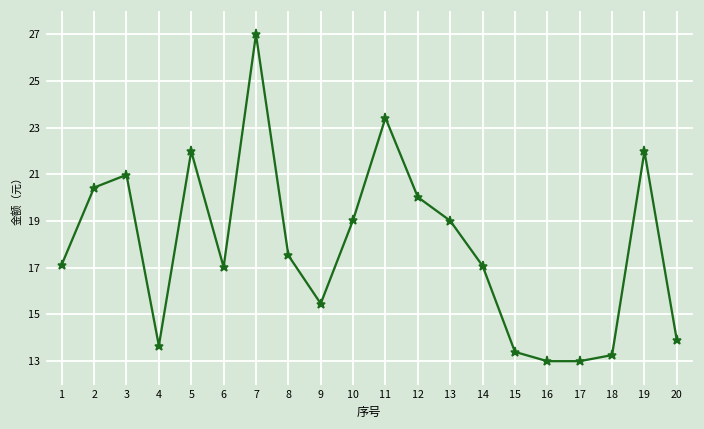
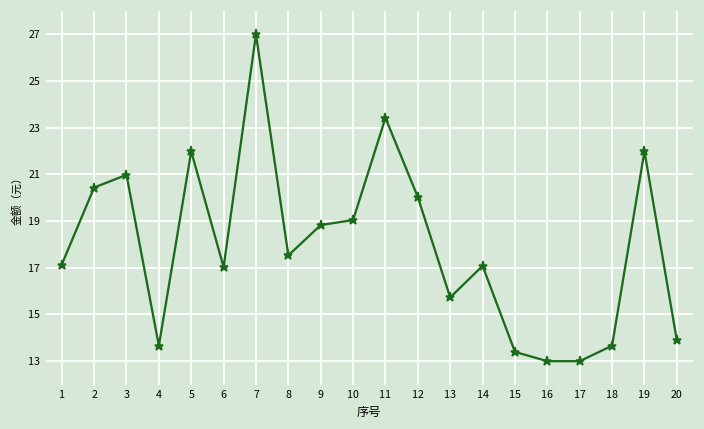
9: 15.5 -> 18.8
13: 19.0 -> 15.7
18: 13.3 -> 13.7
